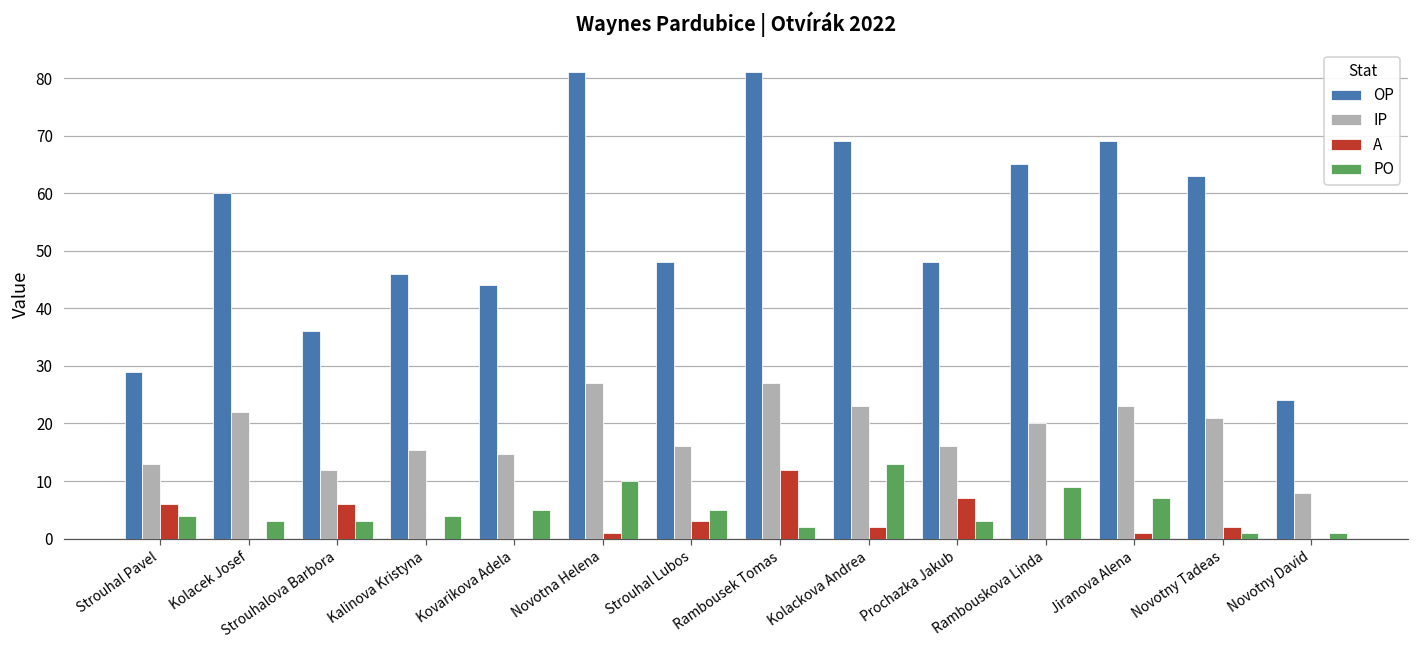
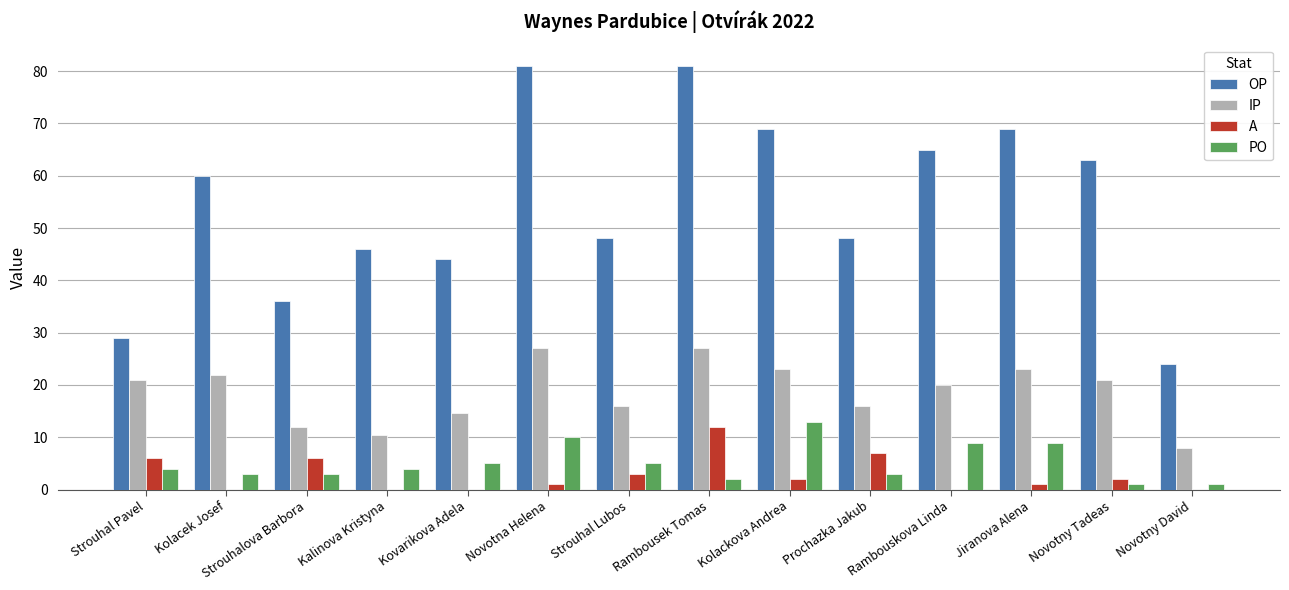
IP, Strouhal Pavel: 13 -> 21
IP, Kalinova Kristyna: 15 -> 10
PO, Jiranova Alena: 7 -> 9
